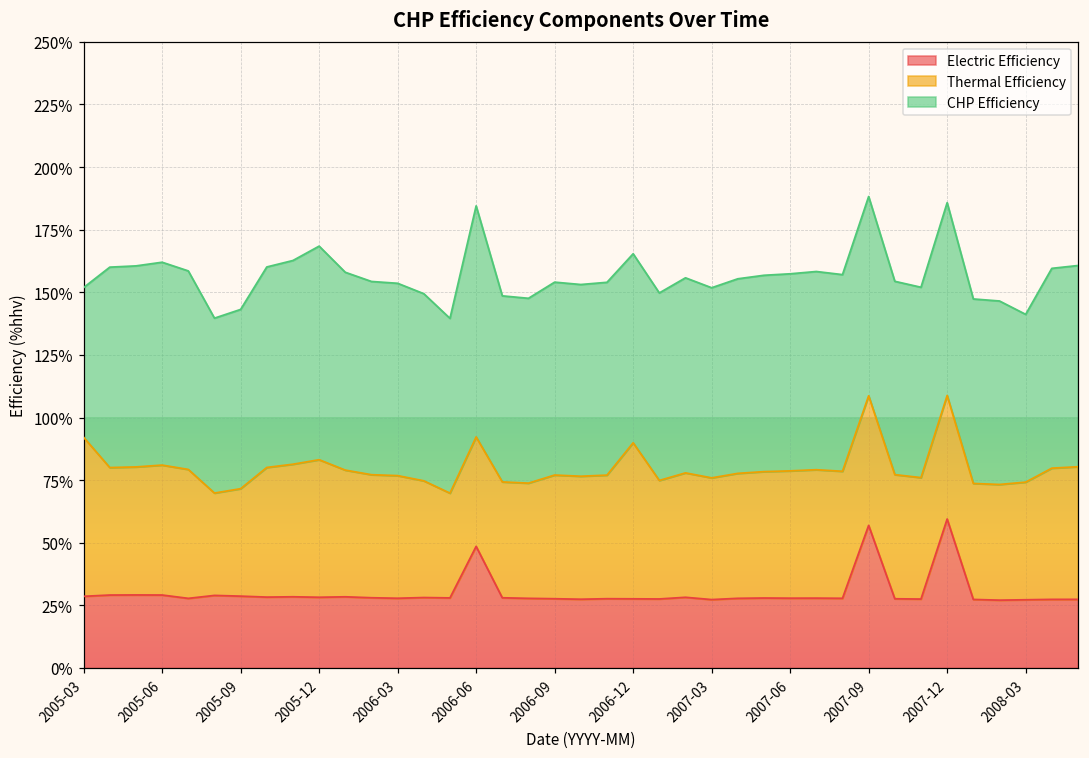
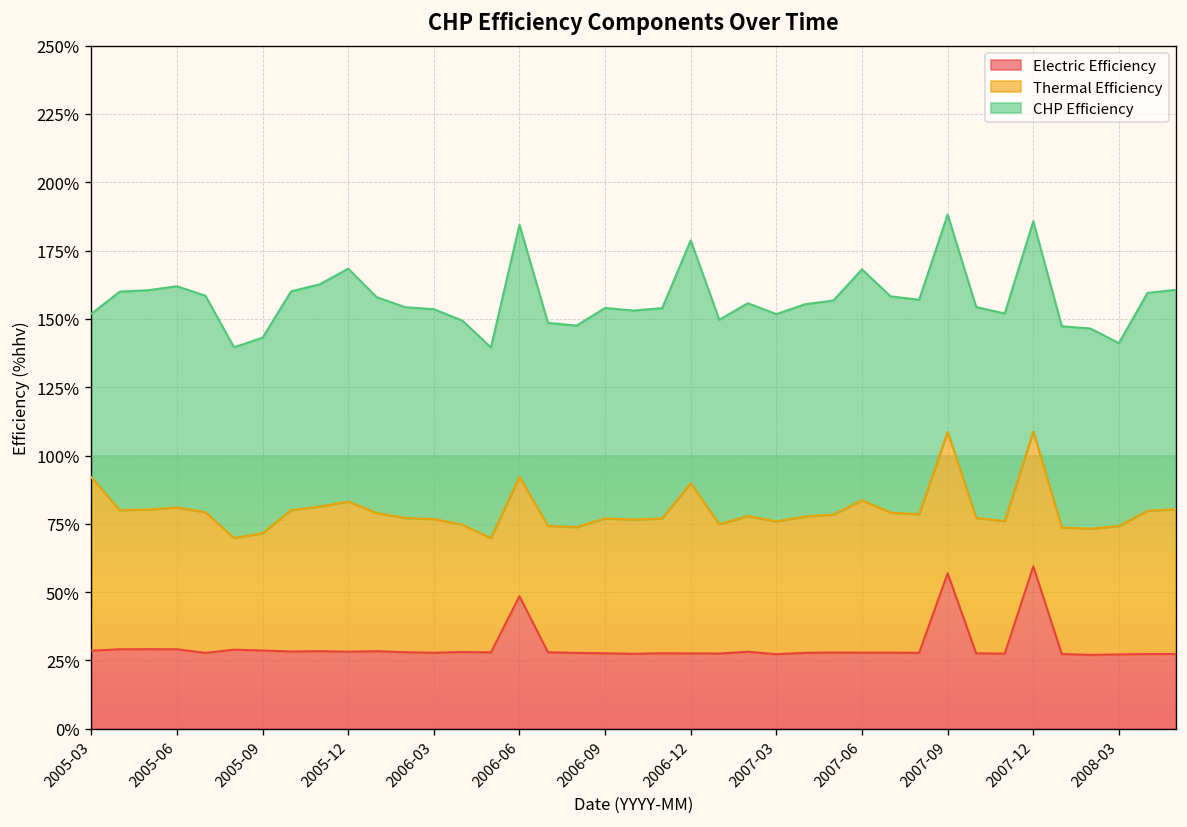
CHP Efficiency, 2006-12: 75% -> 89%
Thermal Efficiency, 2007-06: 51% -> 56%
CHP Efficiency, 2007-06: 79% -> 85%
